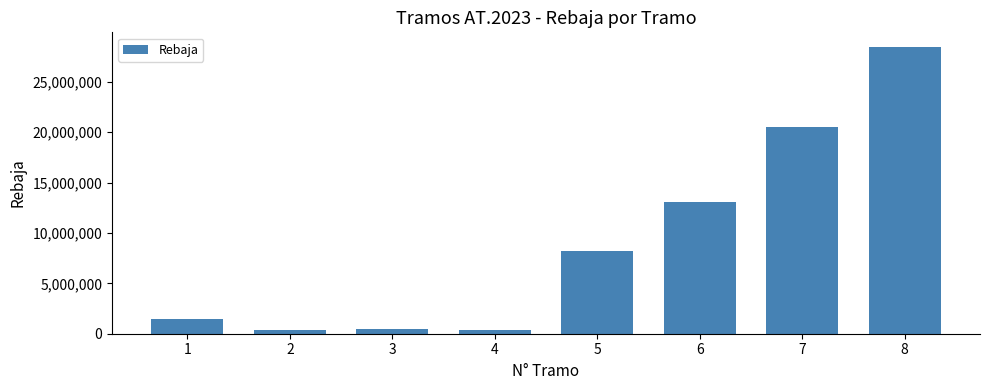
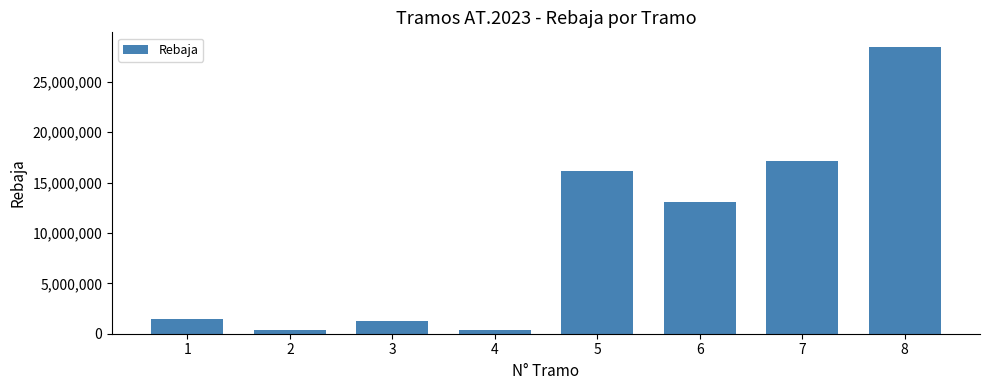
3: 500,000 -> 1,300,000
5: 8,200,000 -> 16,200,000
7: 20,500,000 -> 17,100,000
